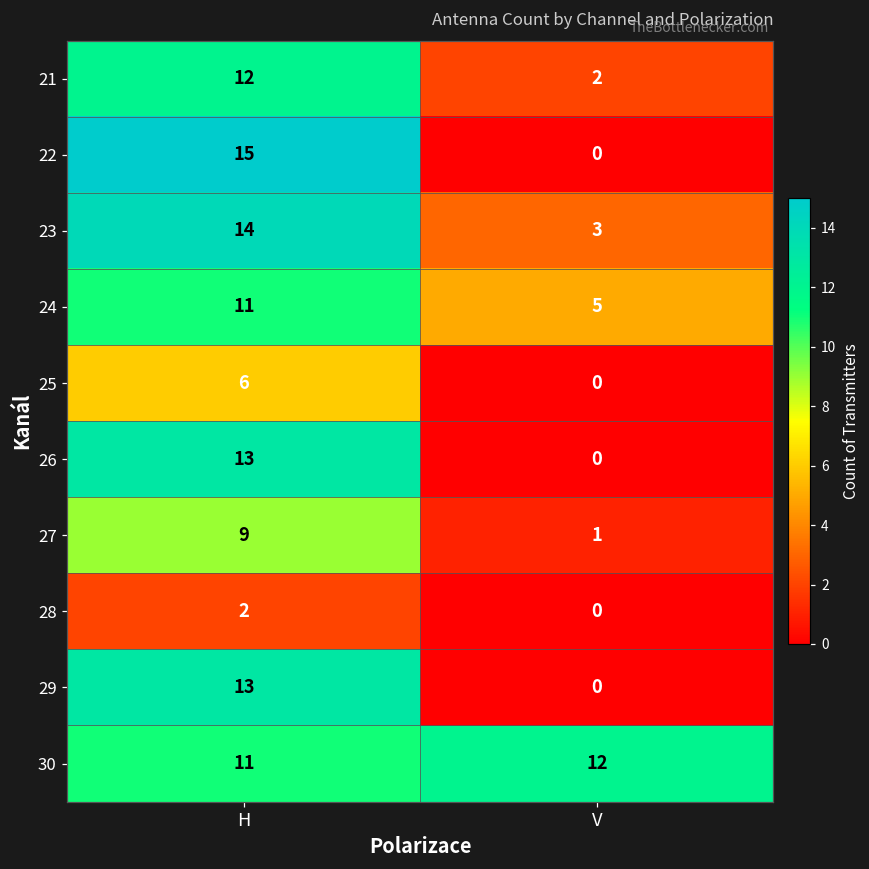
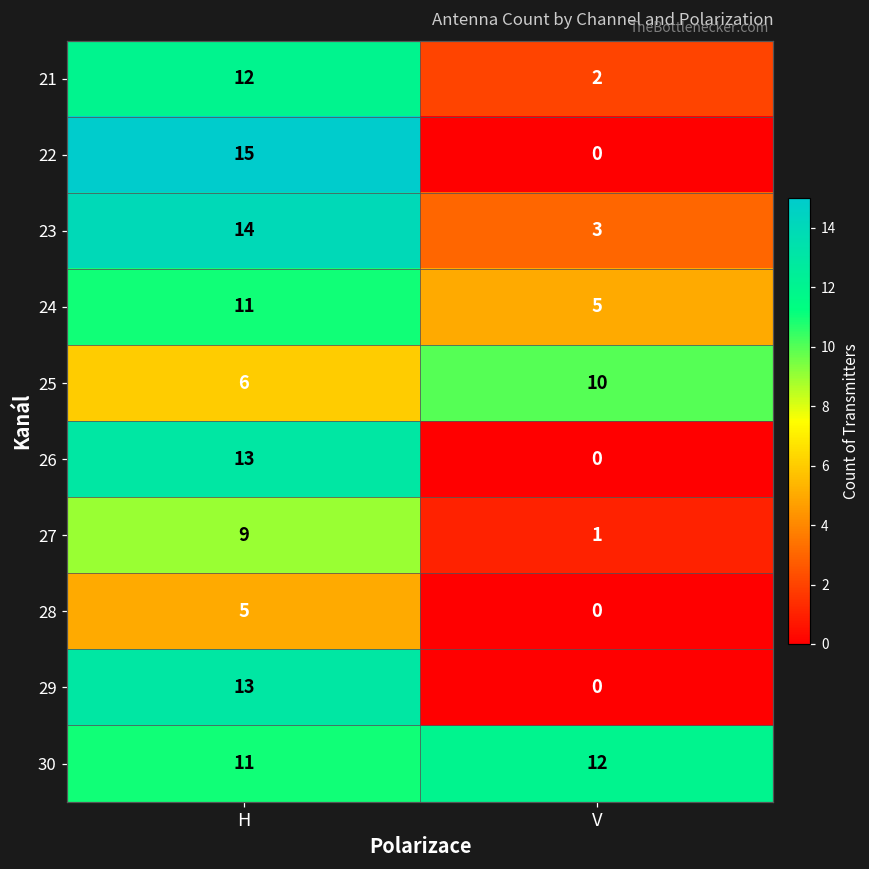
25, V: 0 -> 10
28, H: 2 -> 5
